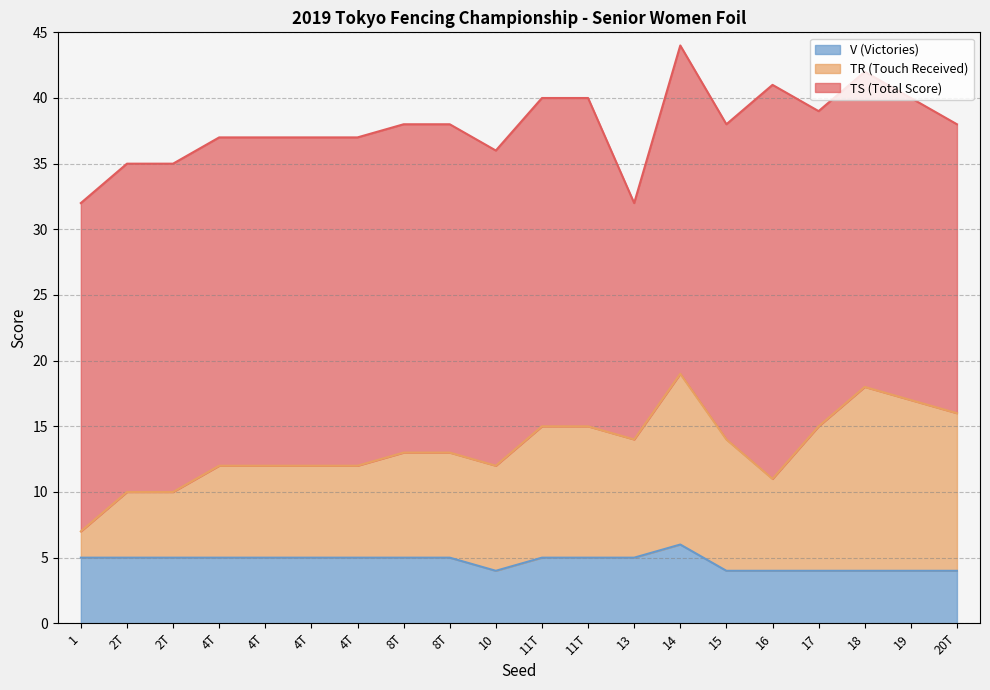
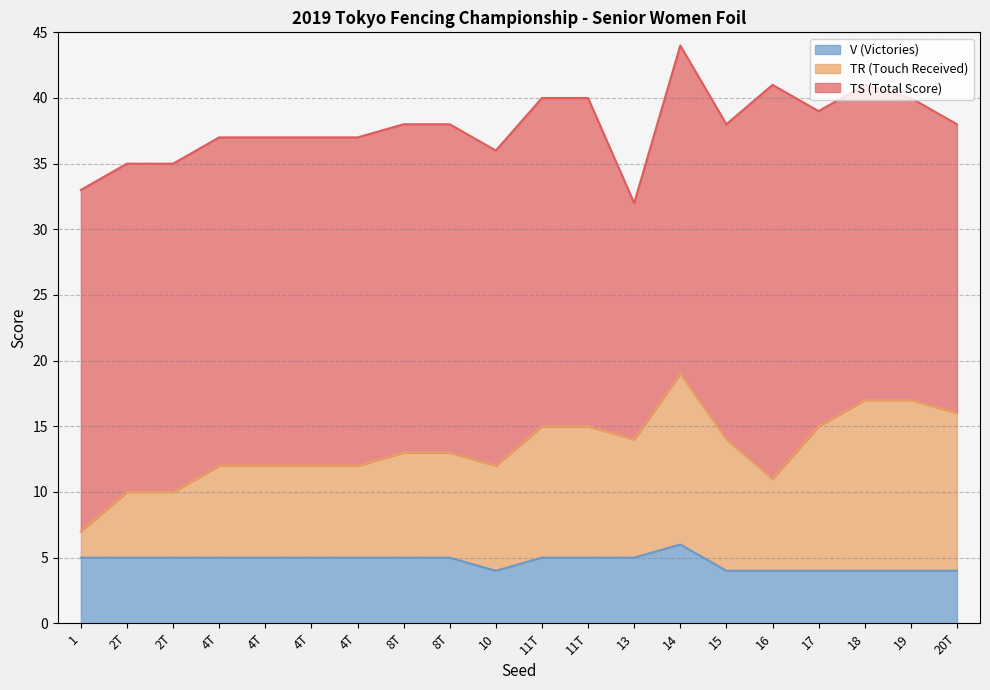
TS (Total Score), 1: 25 -> 26
TR (Touch Received), 18: 14 -> 13
